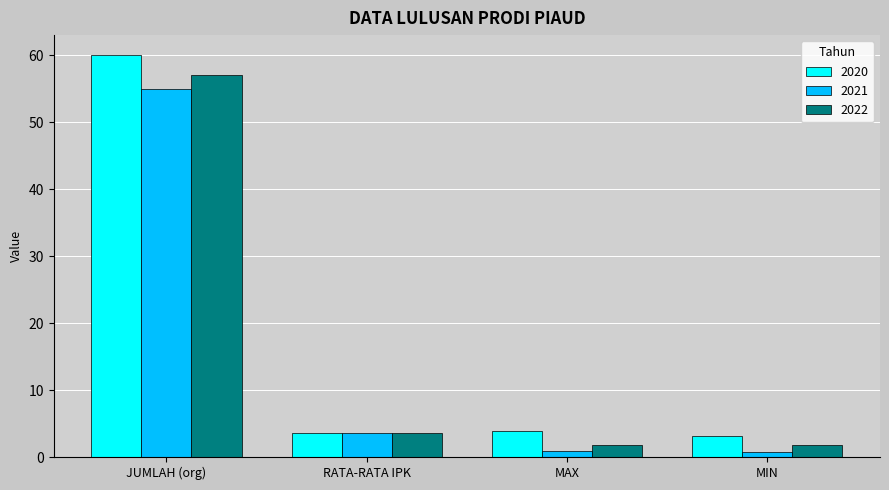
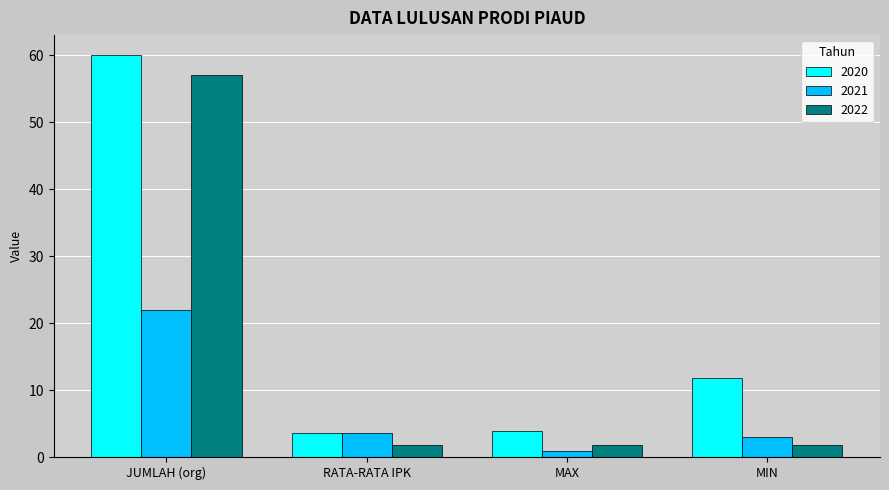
2021, JUMLAH (org): 55 -> 22
2022, RATA-RATA IPK: 4 -> 2
2020, MIN: 3 -> 12
2021, MIN: 1 -> 3
